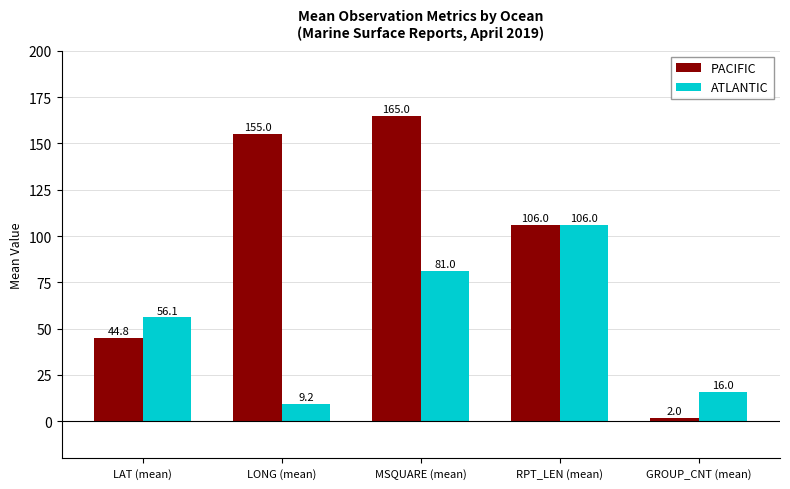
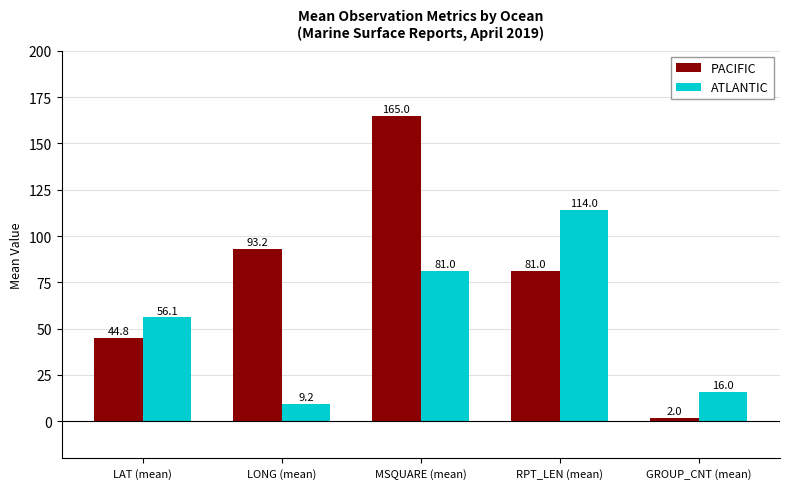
PACIFIC, LONG (mean): 155.0 -> 93.2
PACIFIC, RPT_LEN (mean): 106.0 -> 81.0
ATLANTIC, RPT_LEN (mean): 106.0 -> 114.0
